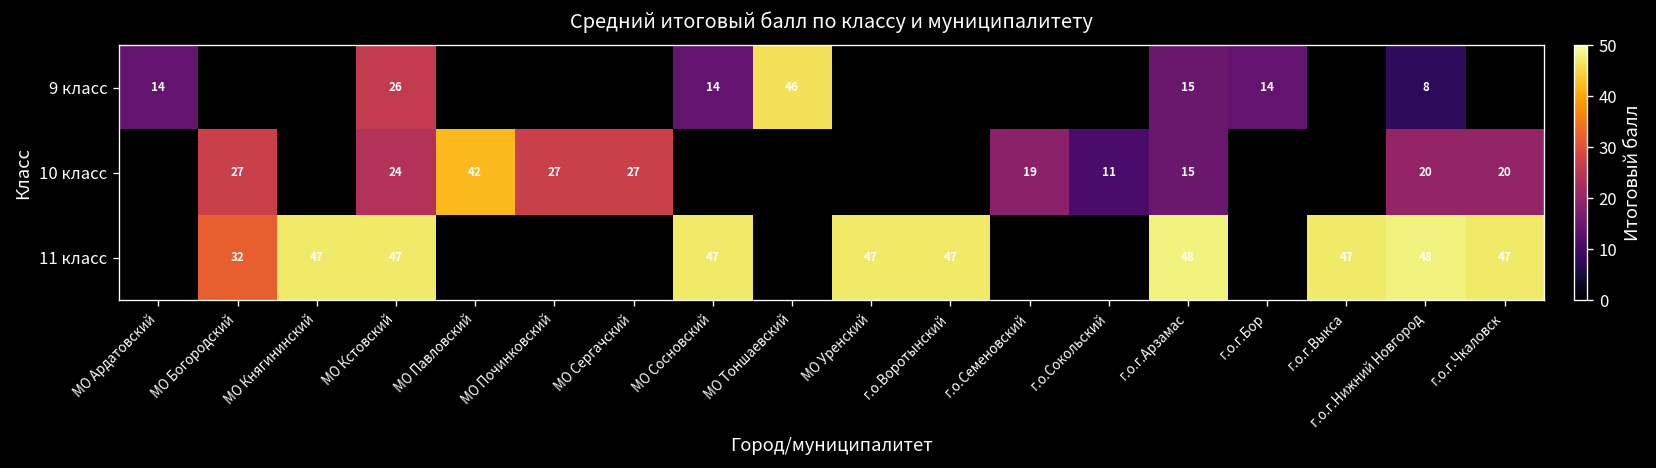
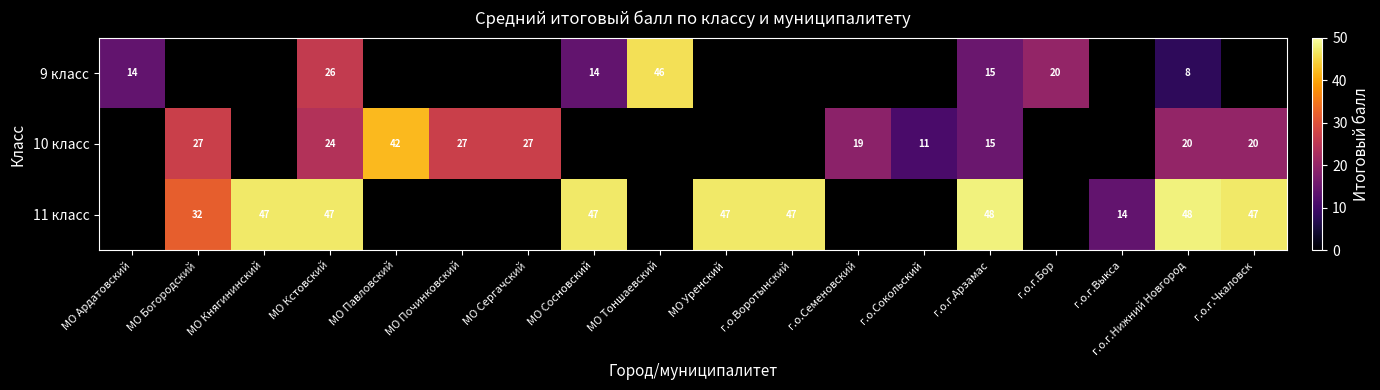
9 класс, г.о.г.Бор: 14 -> 20
11 класс, г.о.г.Выкса: 47 -> 14
